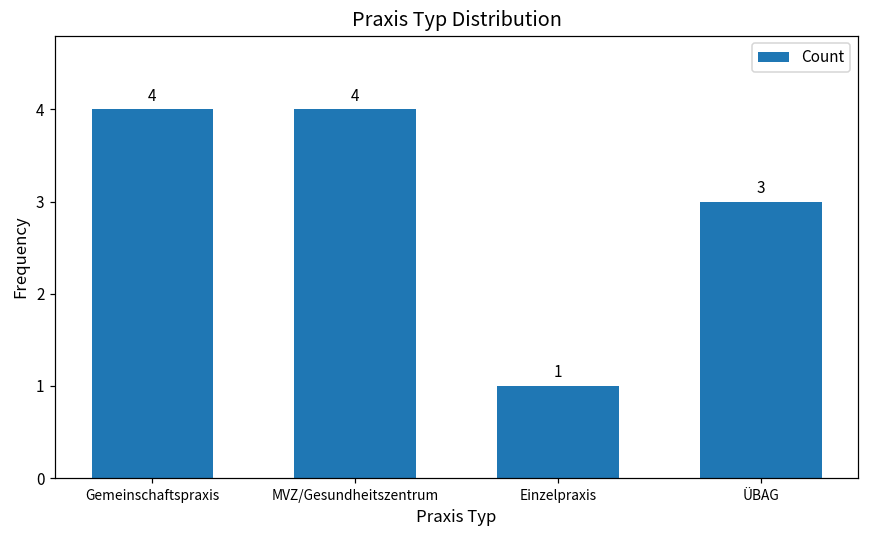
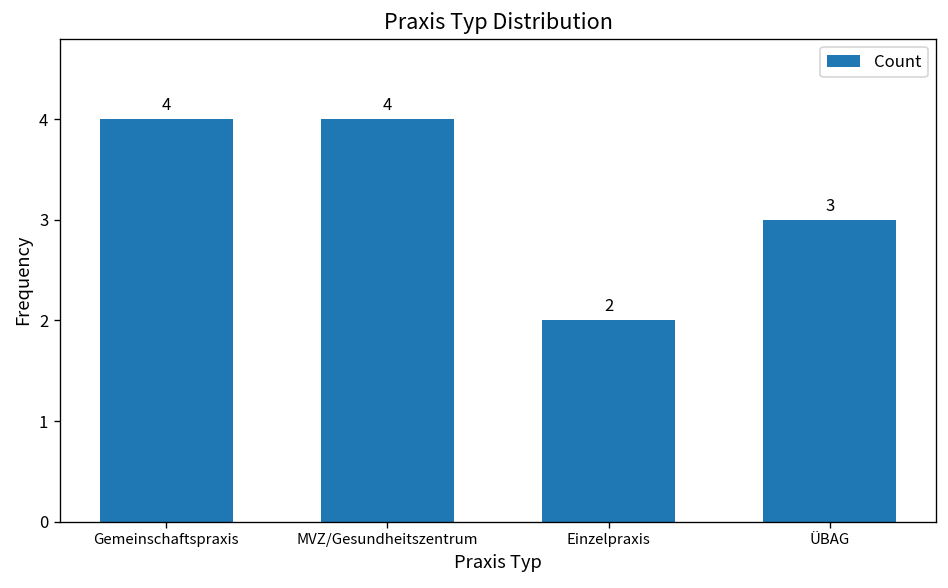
Einzelpraxis: 1 -> 2
